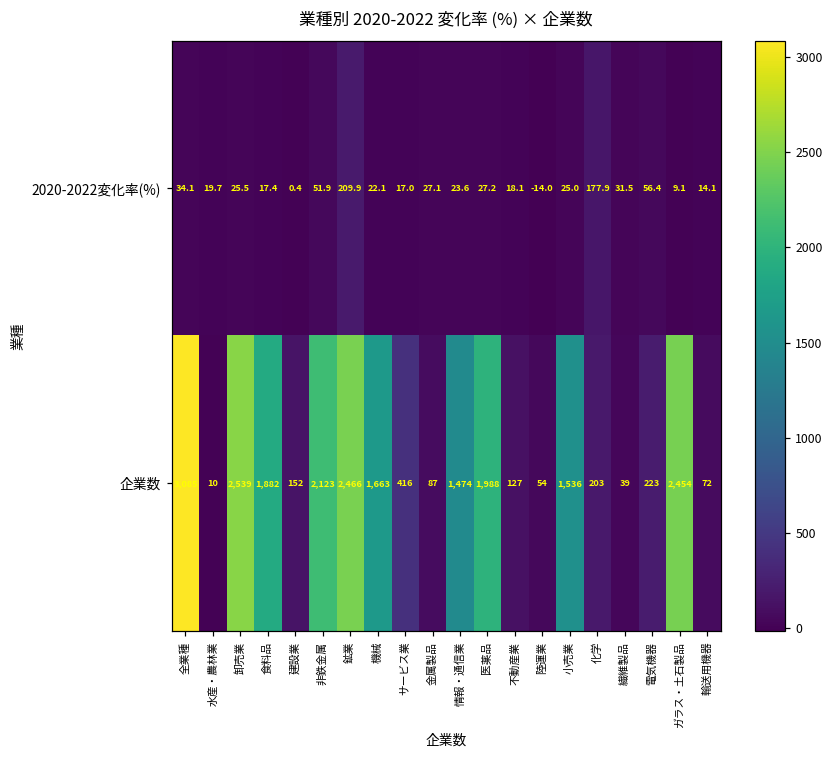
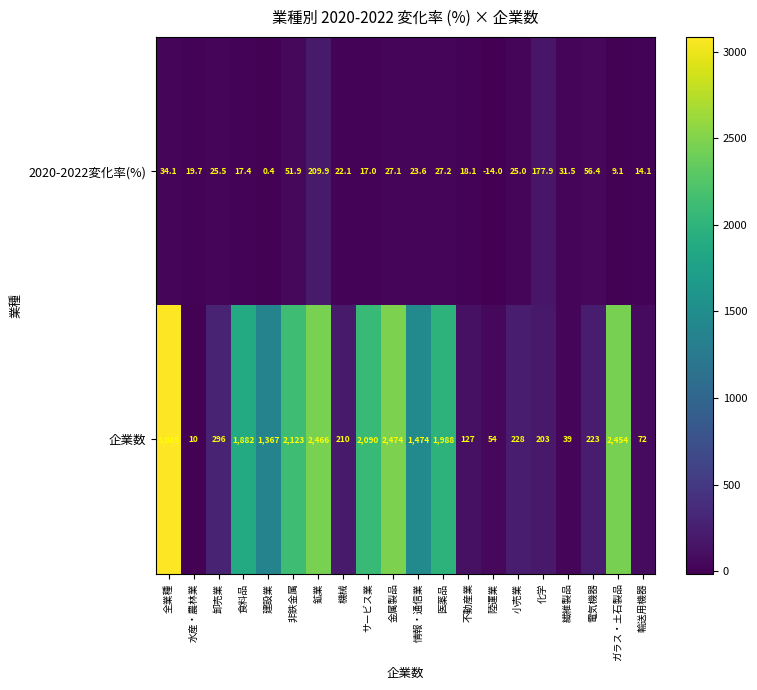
企業数, 卸売業: 2,539 -> 296
企業数, 建設業: 152 -> 1,367
企業数, 機械: 1,663 -> 210
企業数, サービス業: 416 -> 2,090
企業数, 金属製品: 87 -> 2,474
企業数, 小売業: 1,536 -> 228
